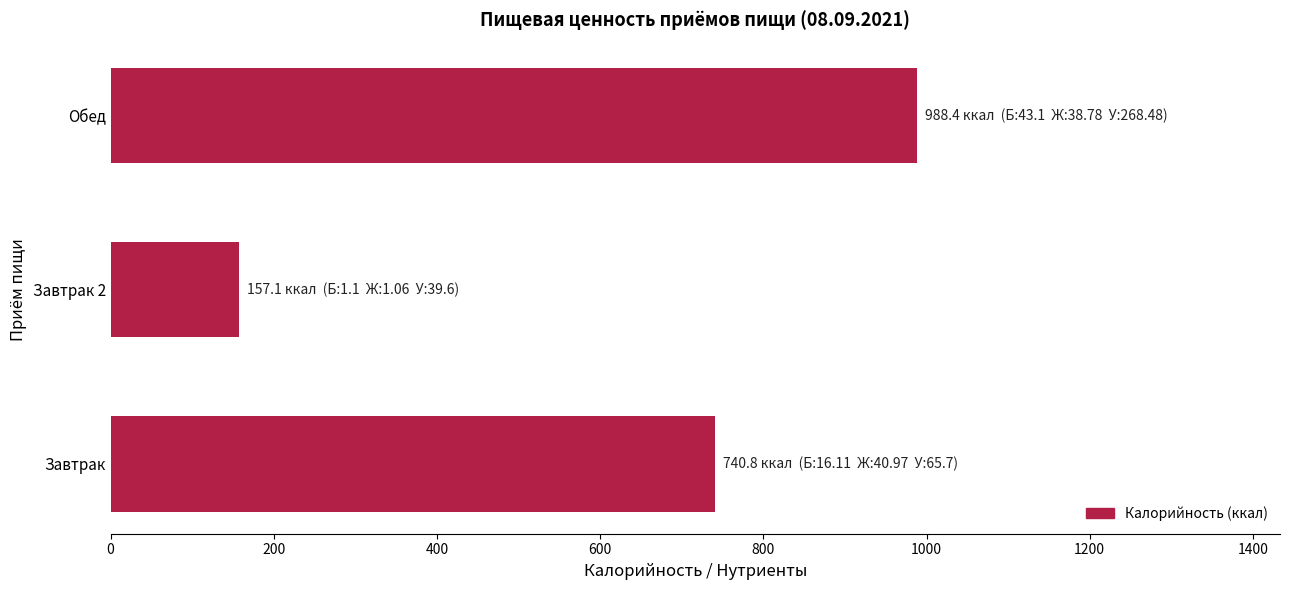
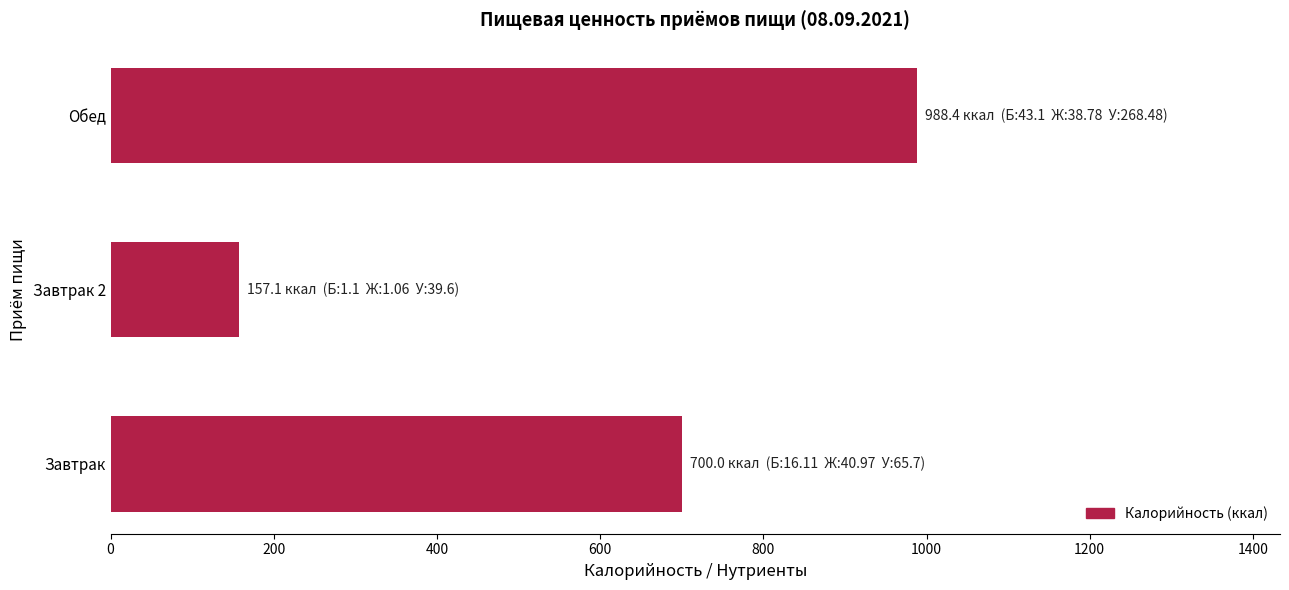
Завтрак: 740.8 -> 700.0
